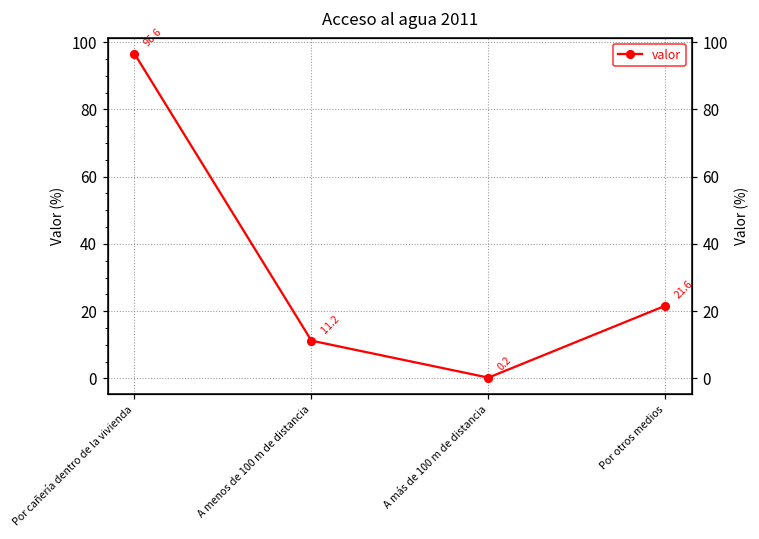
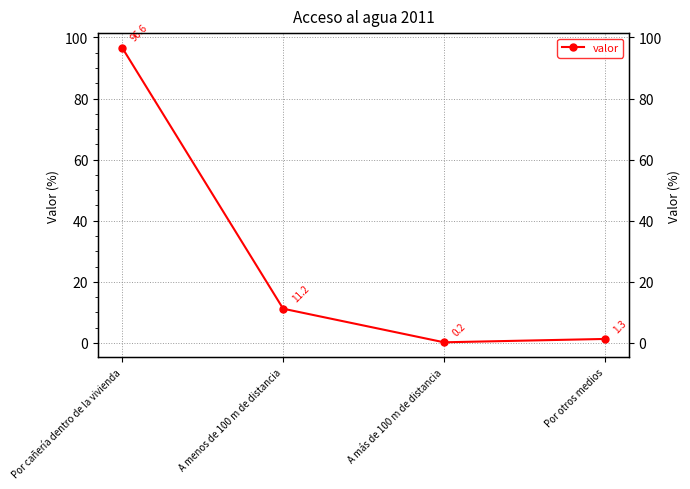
Por otros medios: 21.6 -> 1.3
